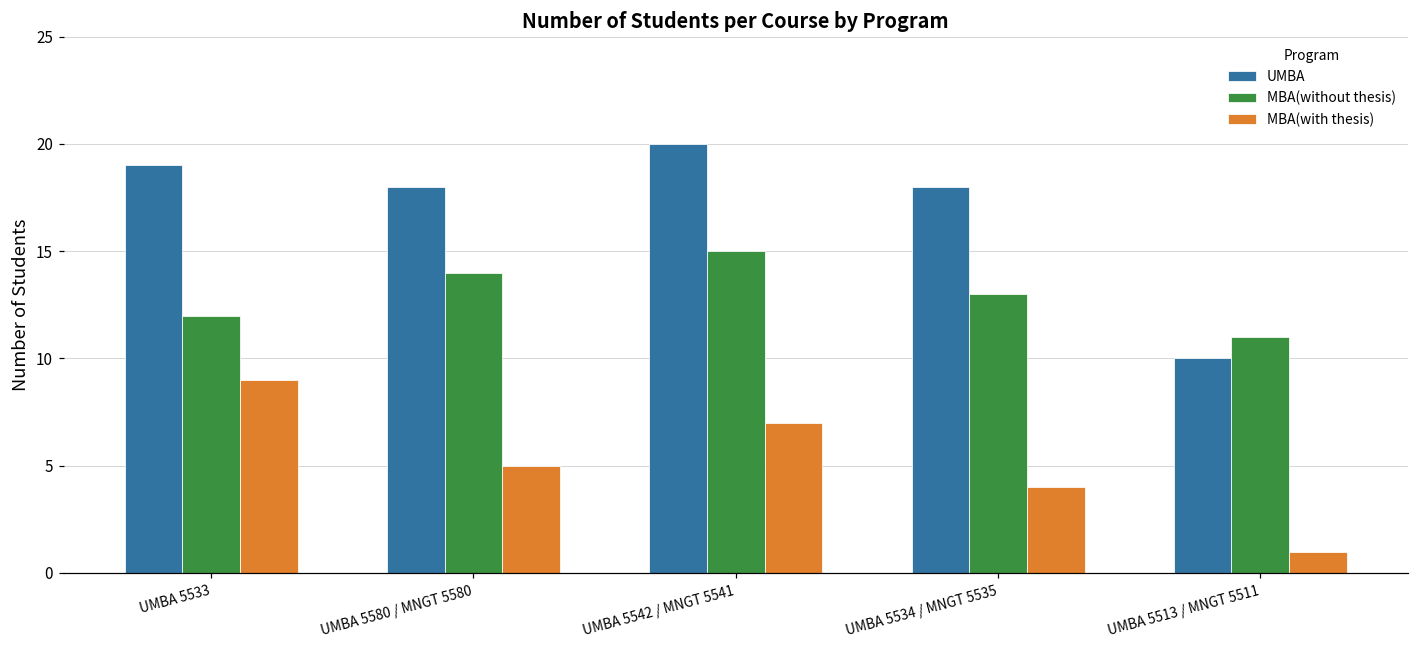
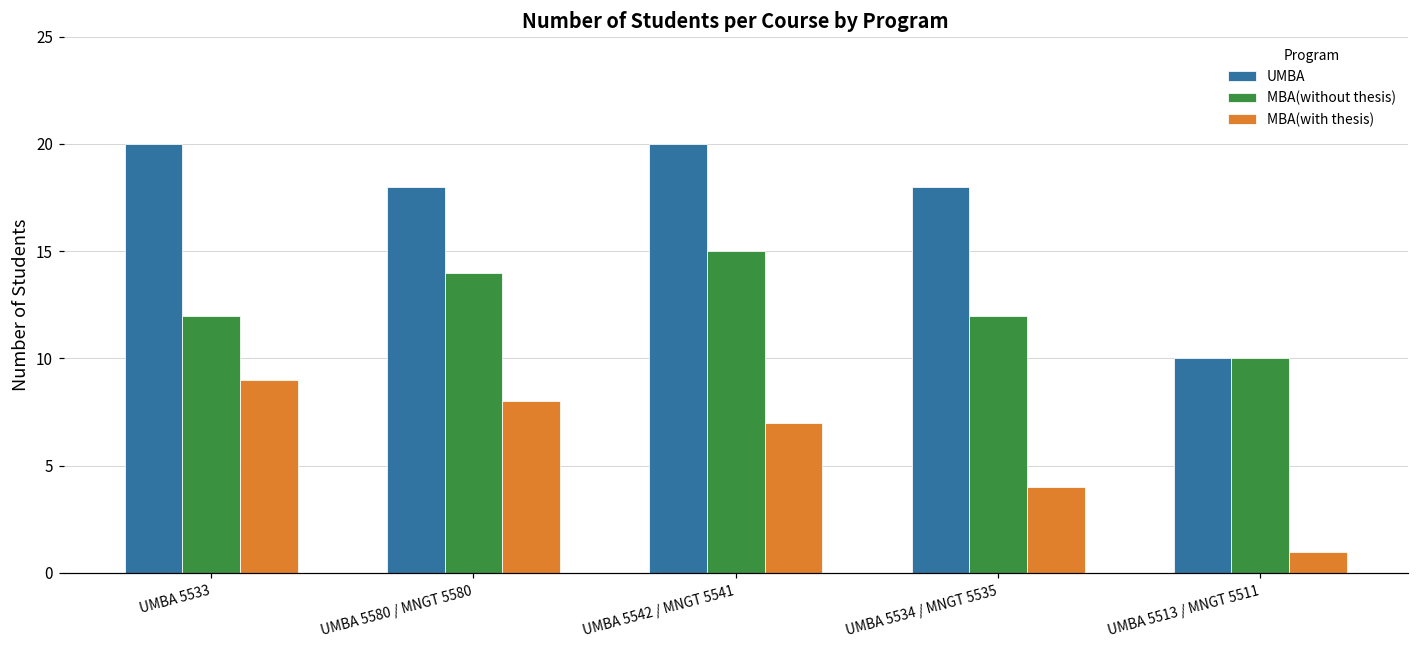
UMBA, UMBA 5533: 19 -> 20
MBA(with thesis), UMBA 5580 / MNGT 5580: 5 -> 8
MBA(without thesis), UMBA 5534 / MNGT 5535: 13 -> 12
MBA(without thesis), UMBA 5513 / MNGT 5511: 11 -> 10
